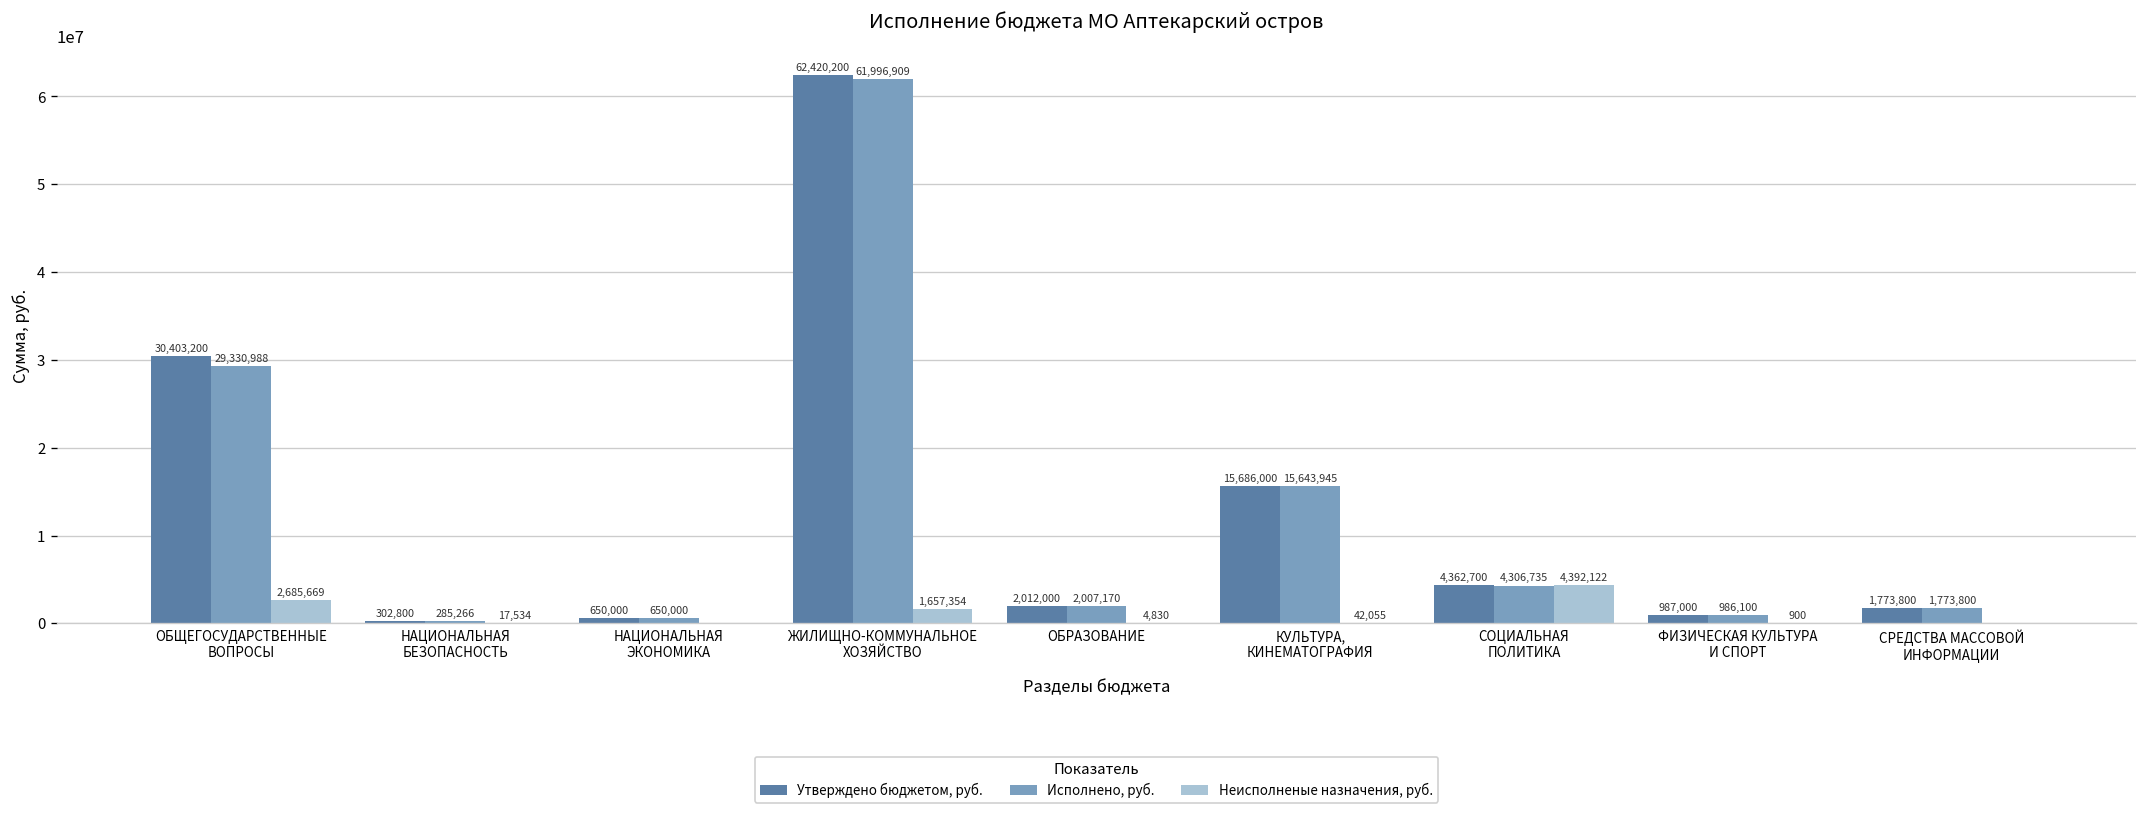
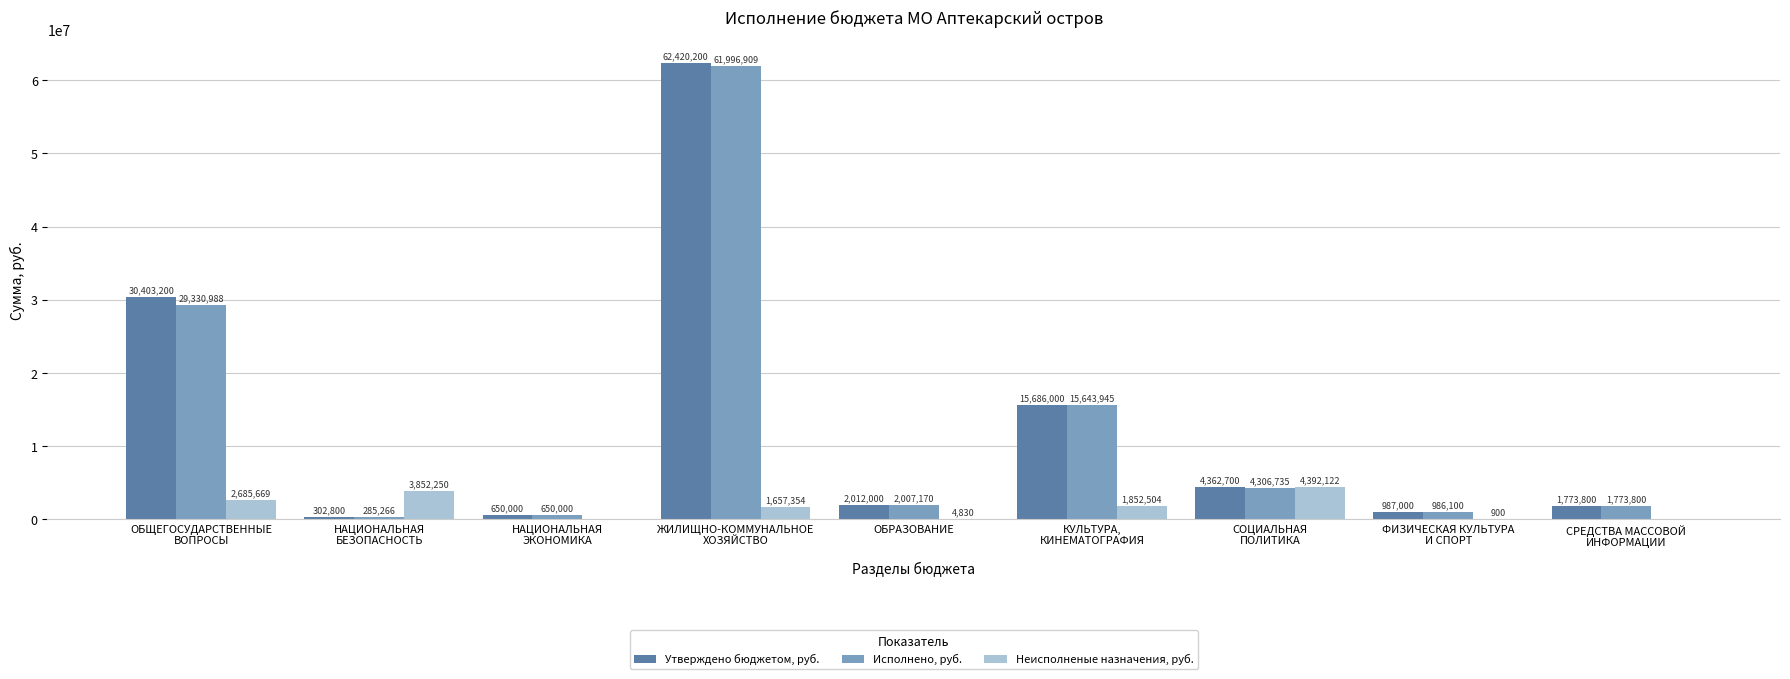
Неисполненые назначения, руб., НАЦИОНАЛЬНАЯ БЕЗОПАСНОСТЬ: 17,534 -> 3,852,250
Неисполненые назначения, руб., КУЛЬТУРА, КИНЕМАТОГРАФИЯ: 42,055 -> 1,852,504
